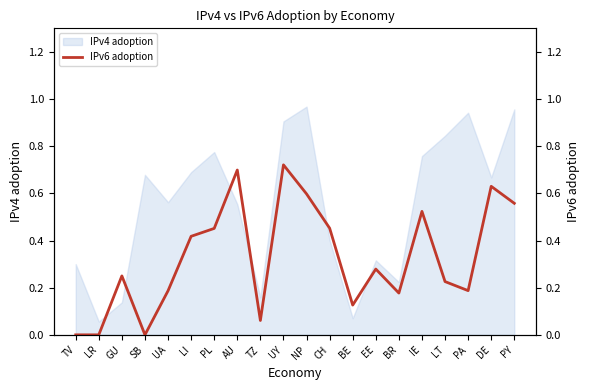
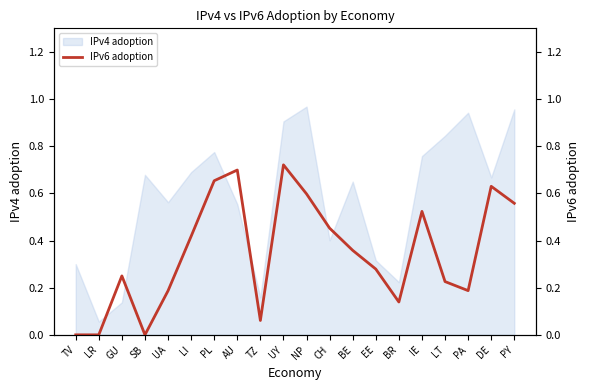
IPv4 adoption, BE: 0.07 -> 0.65
IPv6 adoption, PL: 0.45 -> 0.65
IPv6 adoption, BE: 0.13 -> 0.36
IPv6 adoption, BR: 0.18 -> 0.14
